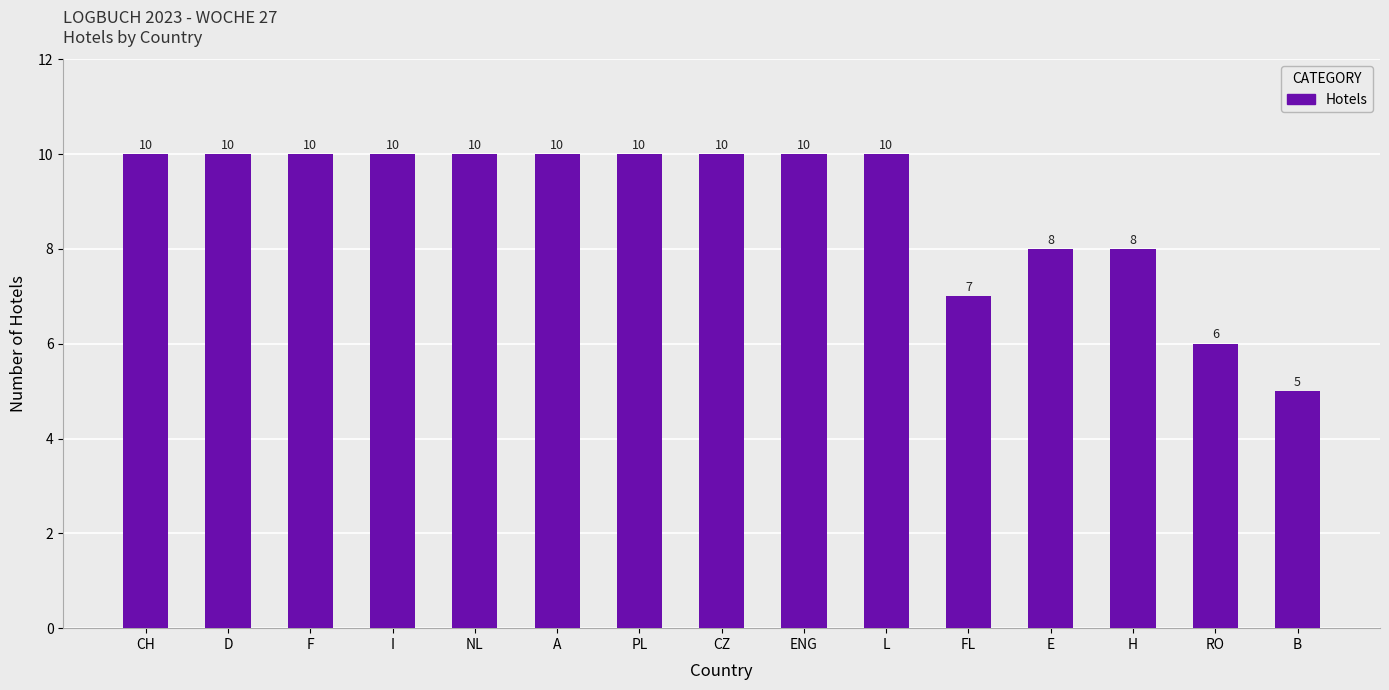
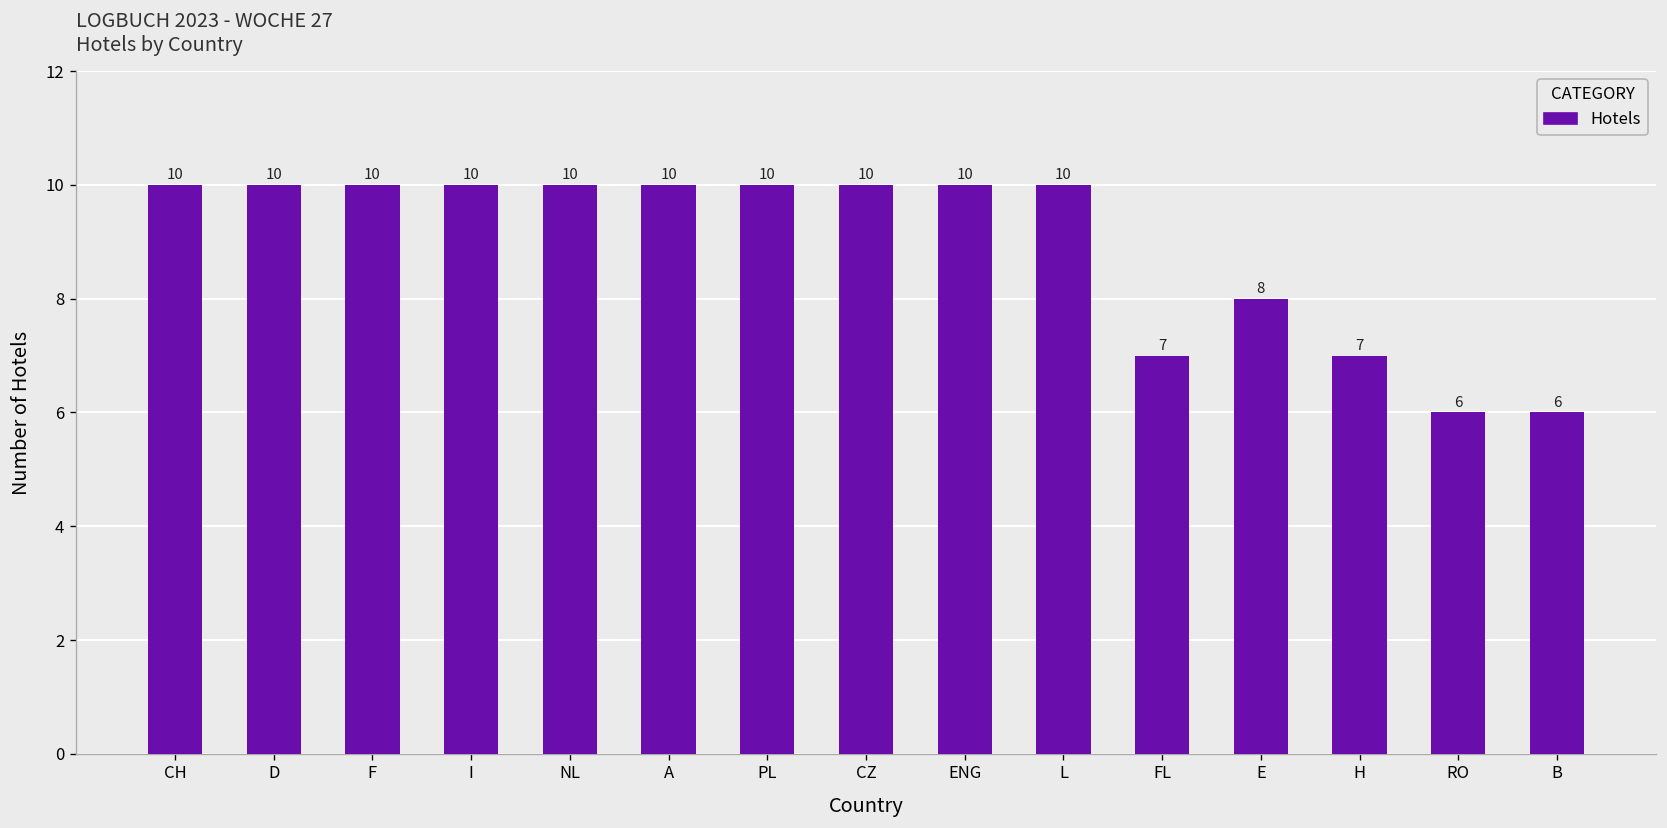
H: 8 -> 7
B: 5 -> 6
